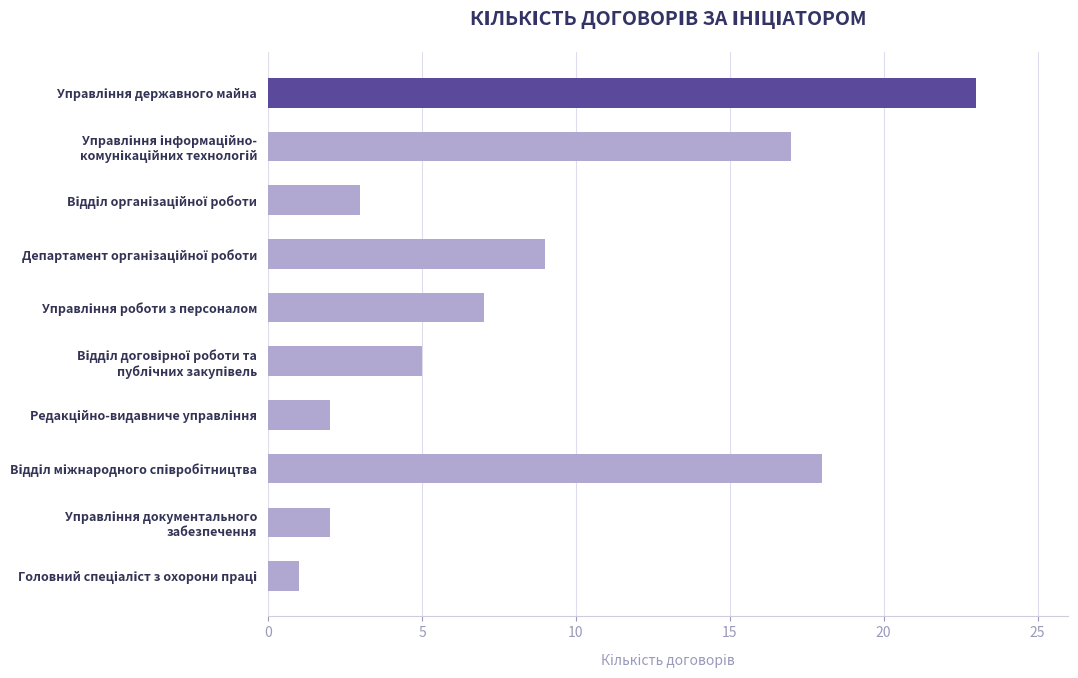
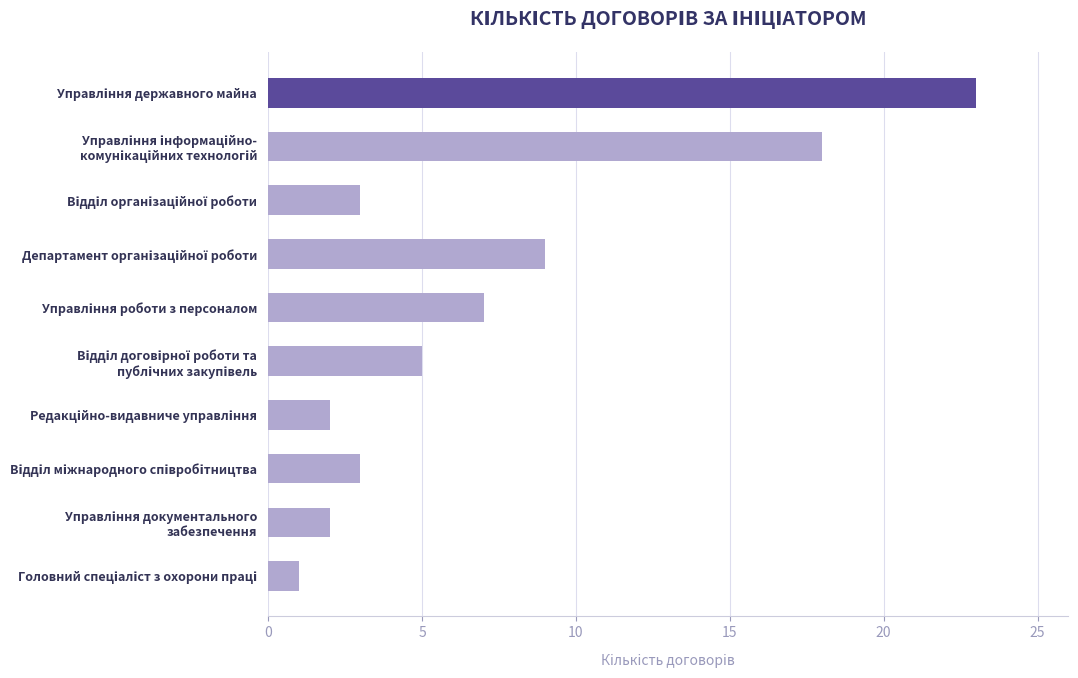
Управління інформаційно- комунікаційних технологій: 17 -> 18
Відділ міжнародного співробітництва: 18 -> 3
